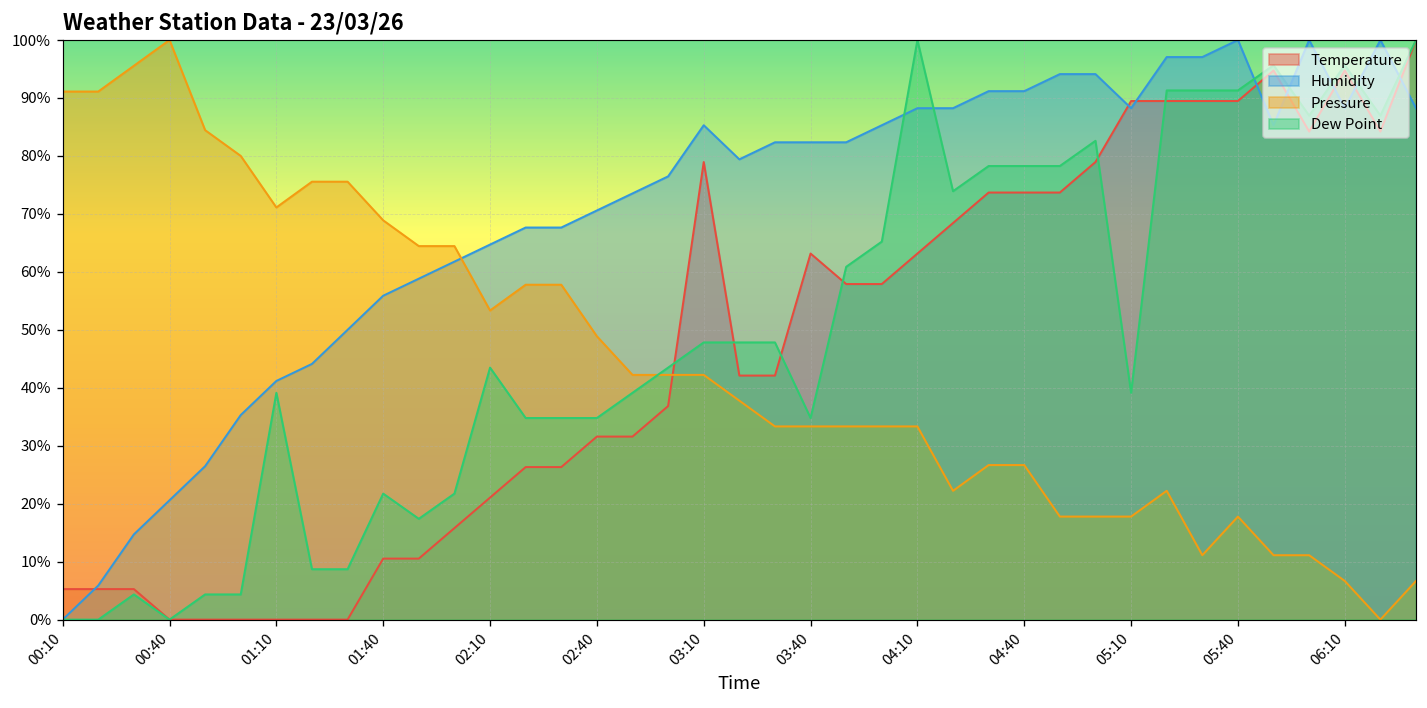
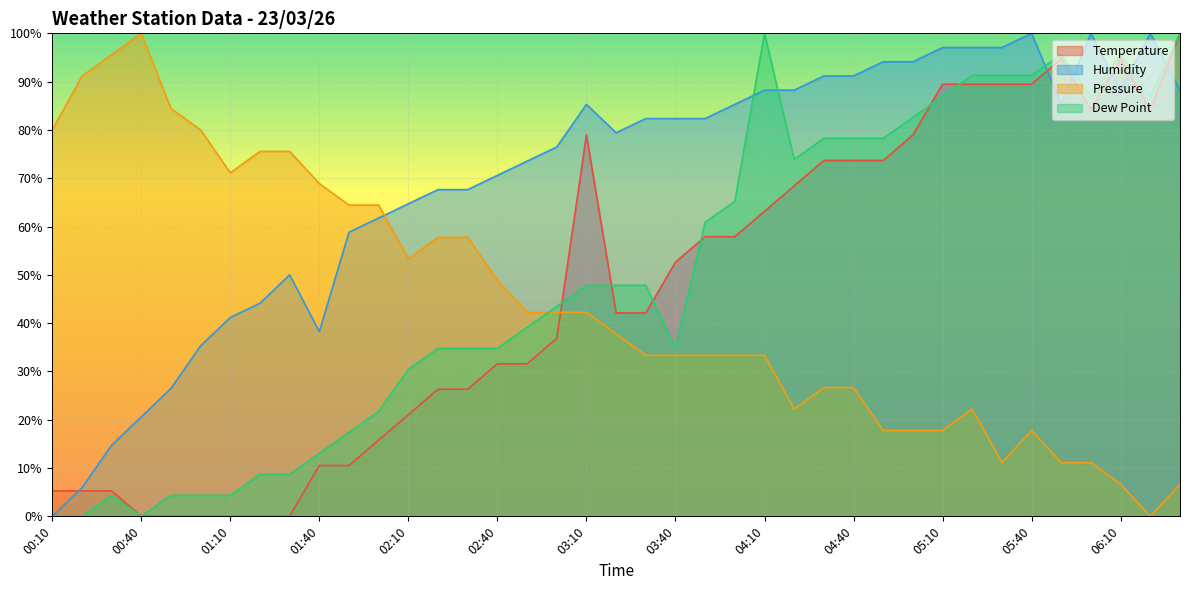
Pressure, 00:10: 91% -> 80%
Dew Point, 01:10: 39% -> 4%
Humidity, 01:40: 56% -> 38%
Dew Point, 01:40: 22% -> 13%
Dew Point, 02:10: 43% -> 30%
Temperature, 03:40: 63% -> 53%
Humidity, 05:10: 88% -> 97%
Dew Point, 05:10: 39% -> 87%
